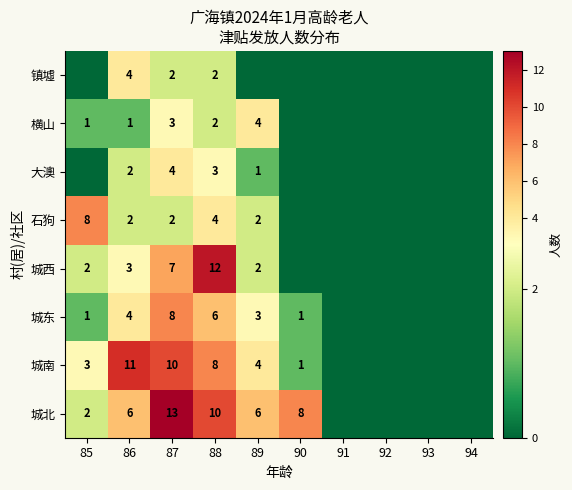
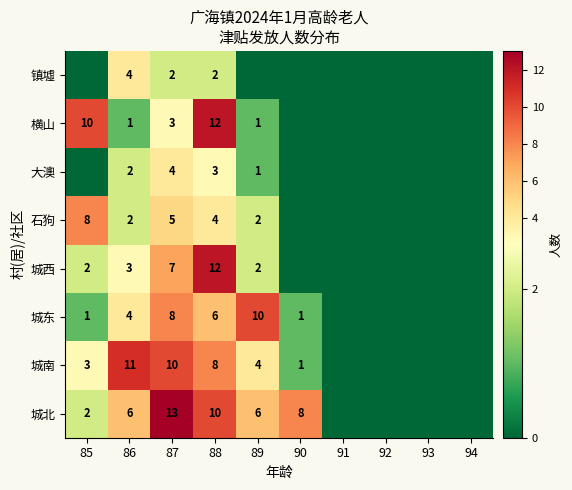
横山, 85: 1 -> 10
横山, 88: 2 -> 12
横山, 89: 4 -> 1
石狗, 87: 2 -> 5
城东, 89: 3 -> 10
